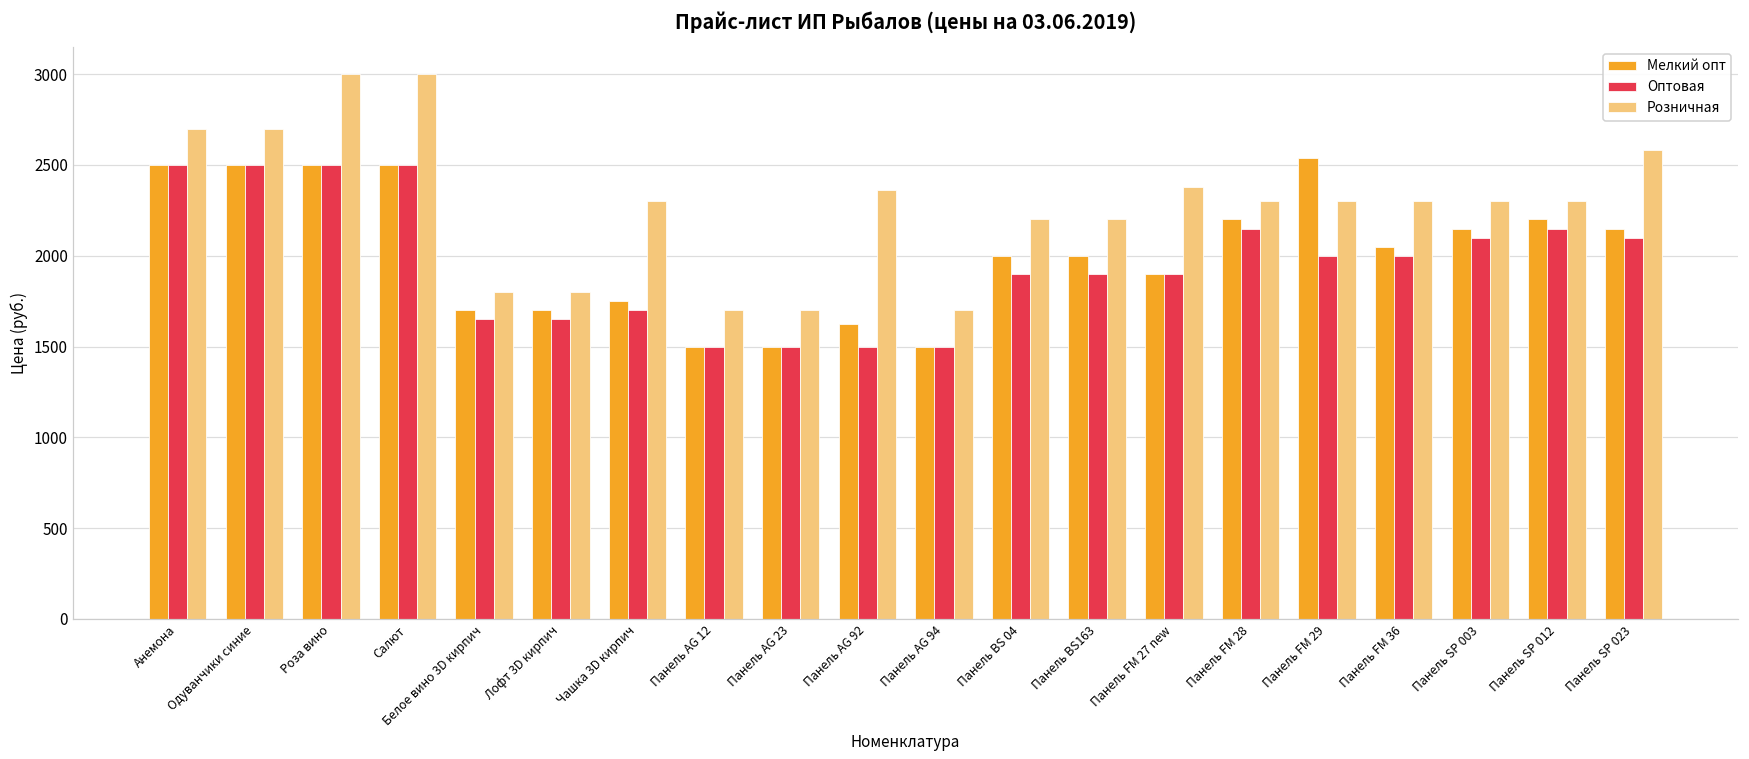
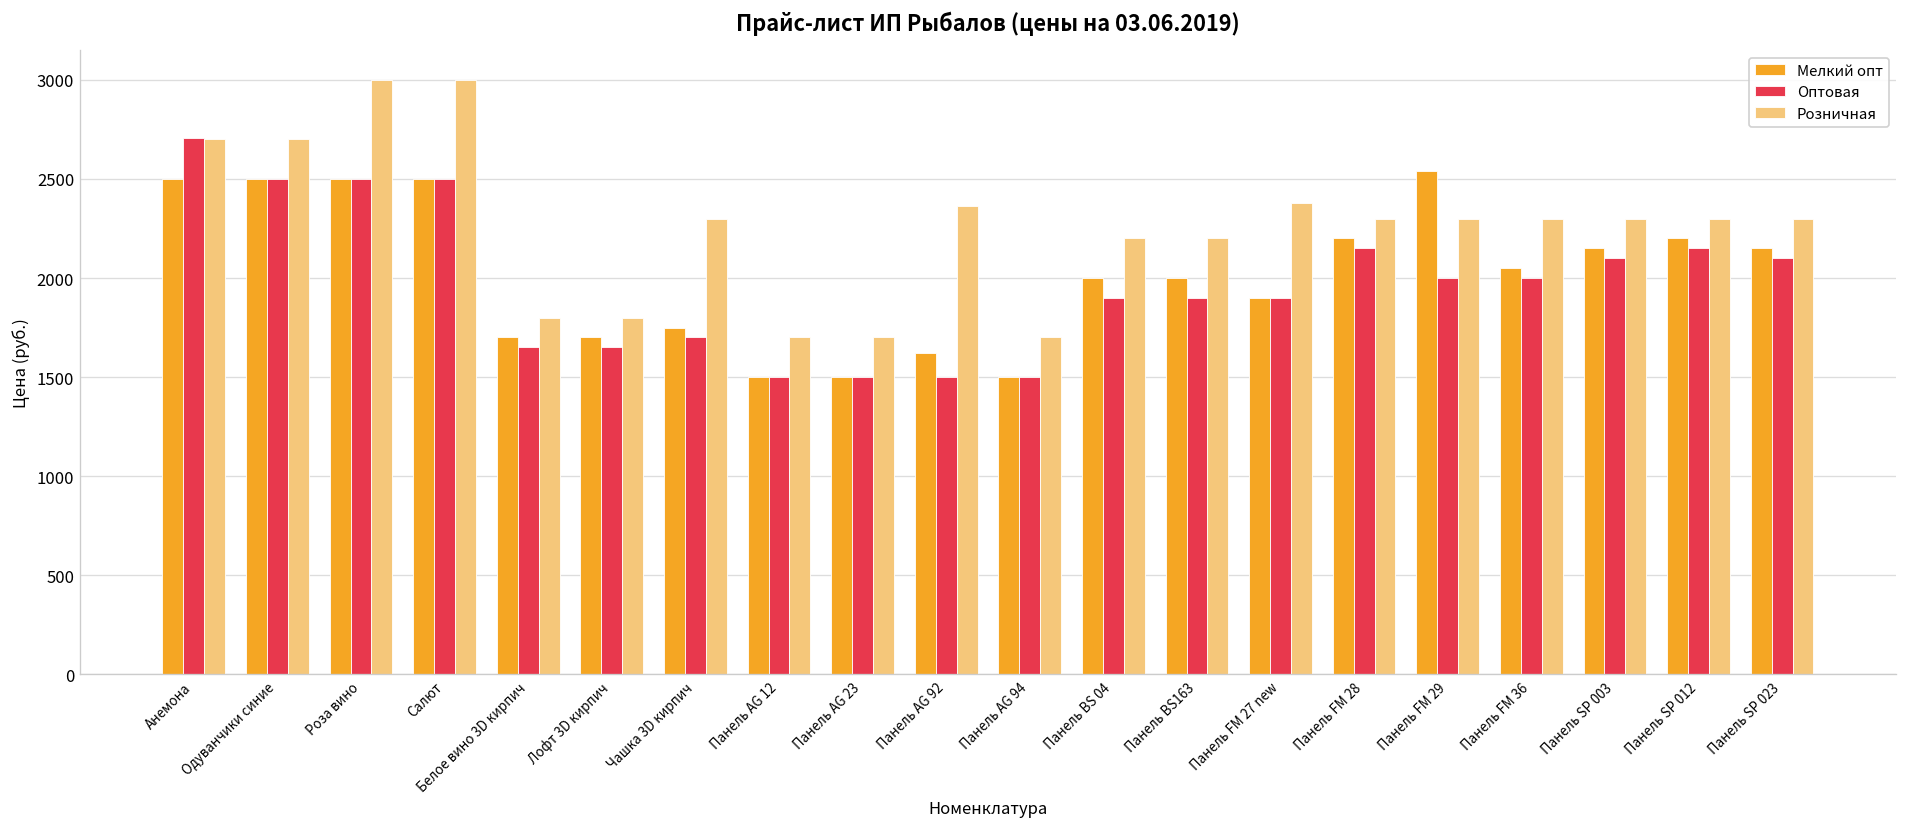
Оптовая, Анемона: 2500 -> 2710
Розничная, Панель SP 023: 2580 -> 2300
